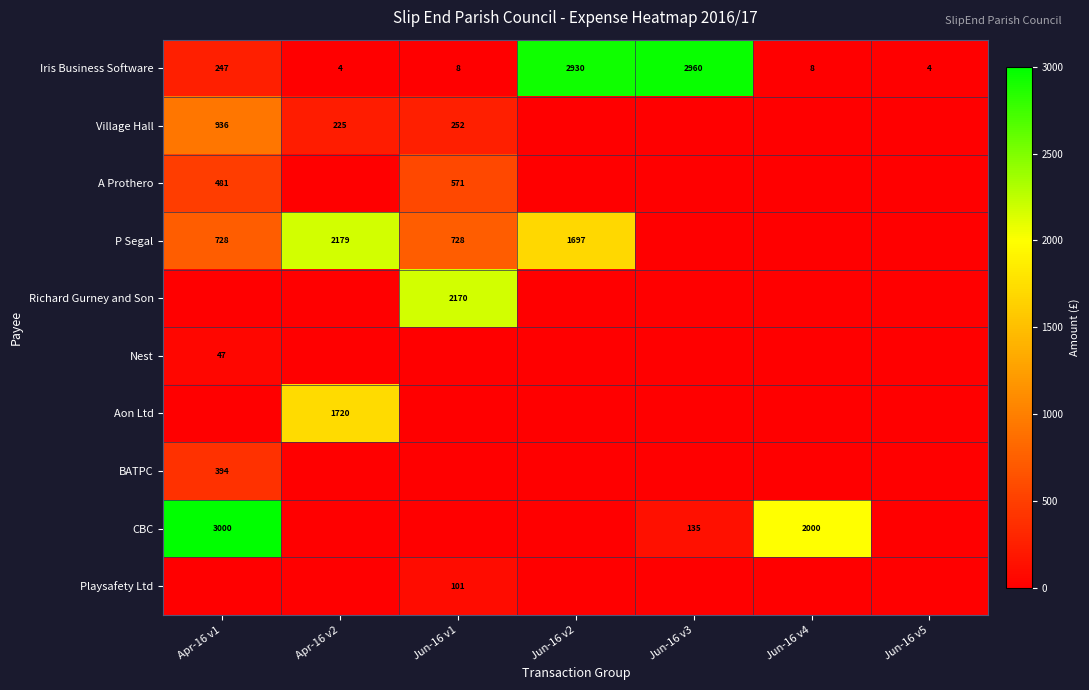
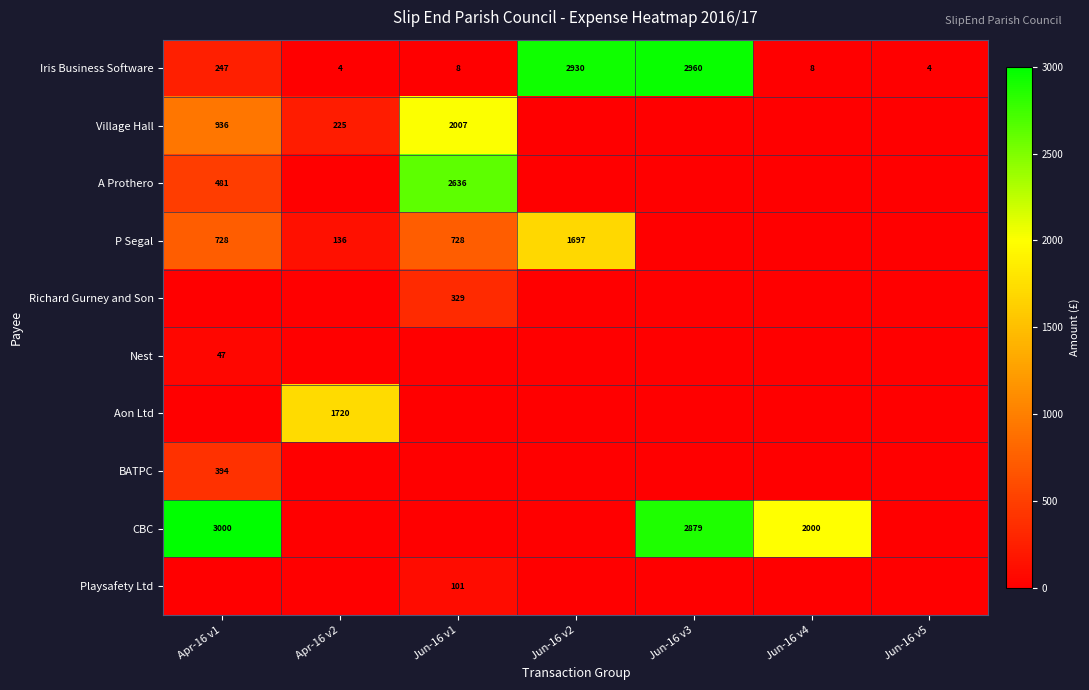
Village Hall, Jun-16 v1: 252 -> 2007
A Prothero, Jun-16 v1: 571 -> 2636
P Segal, Apr-16 v2: 2179 -> 136
Richard Gurney and Son, Jun-16 v1: 2170 -> 329
CBC, Jun-16 v3: 135 -> 2879
